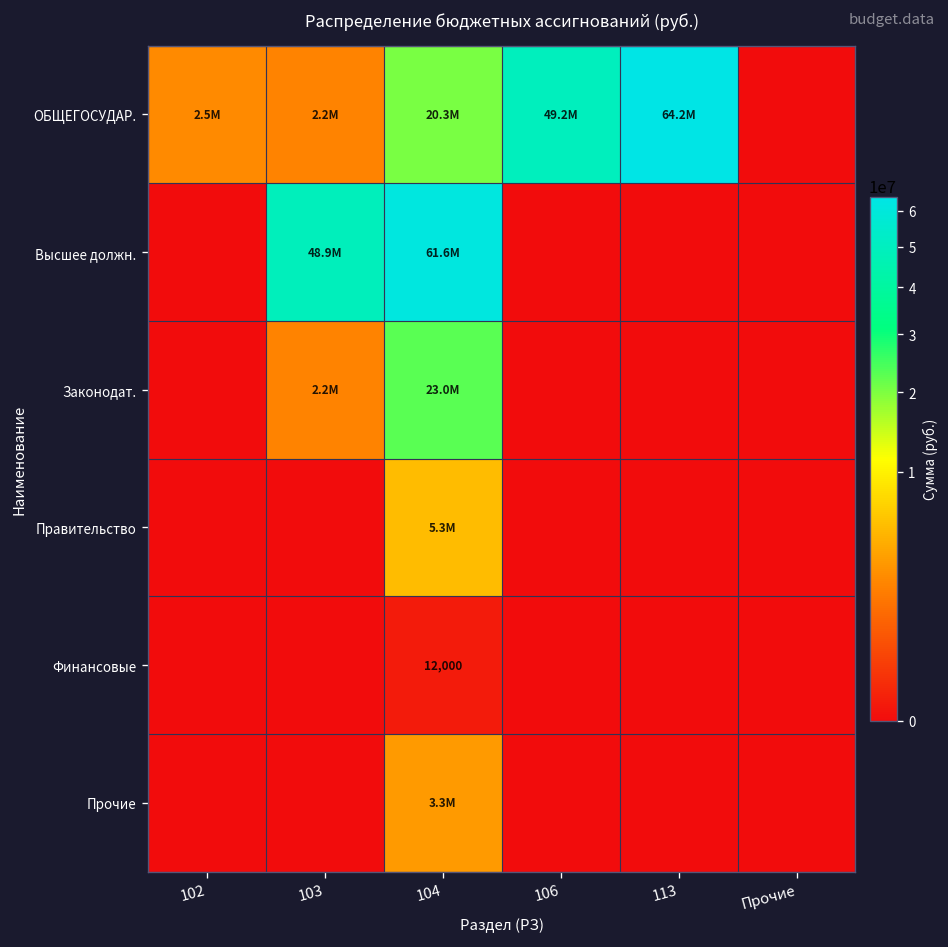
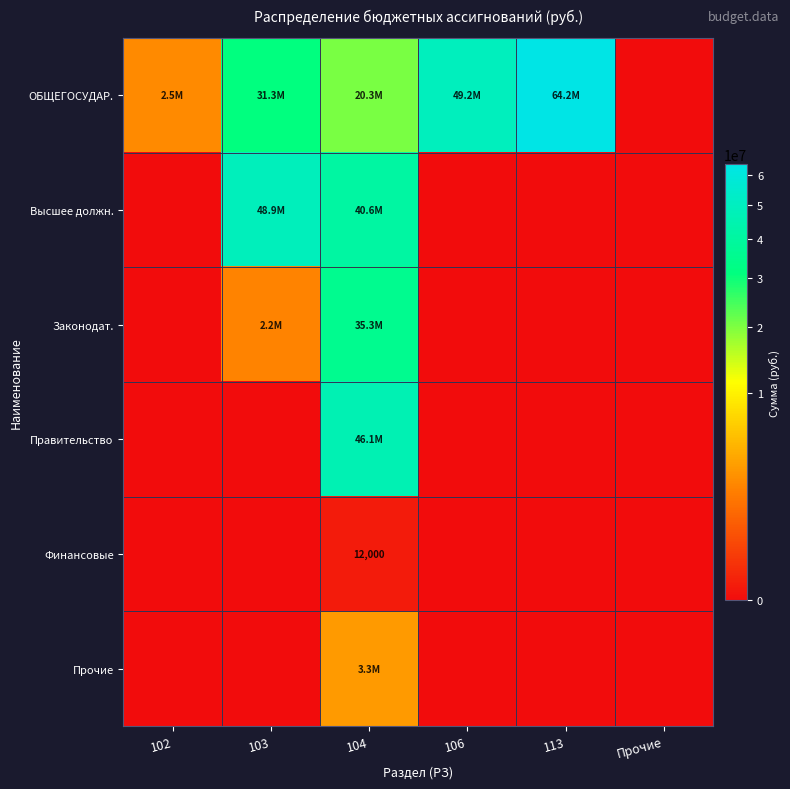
ОБЩЕГОСУДАР., 103: 2.2M -> 31.3M
Высшее должн., 104: 61.6M -> 40.6M
Законодат., 104: 23.0M -> 35.3M
Правительство, 104: 5.3M -> 46.1M
